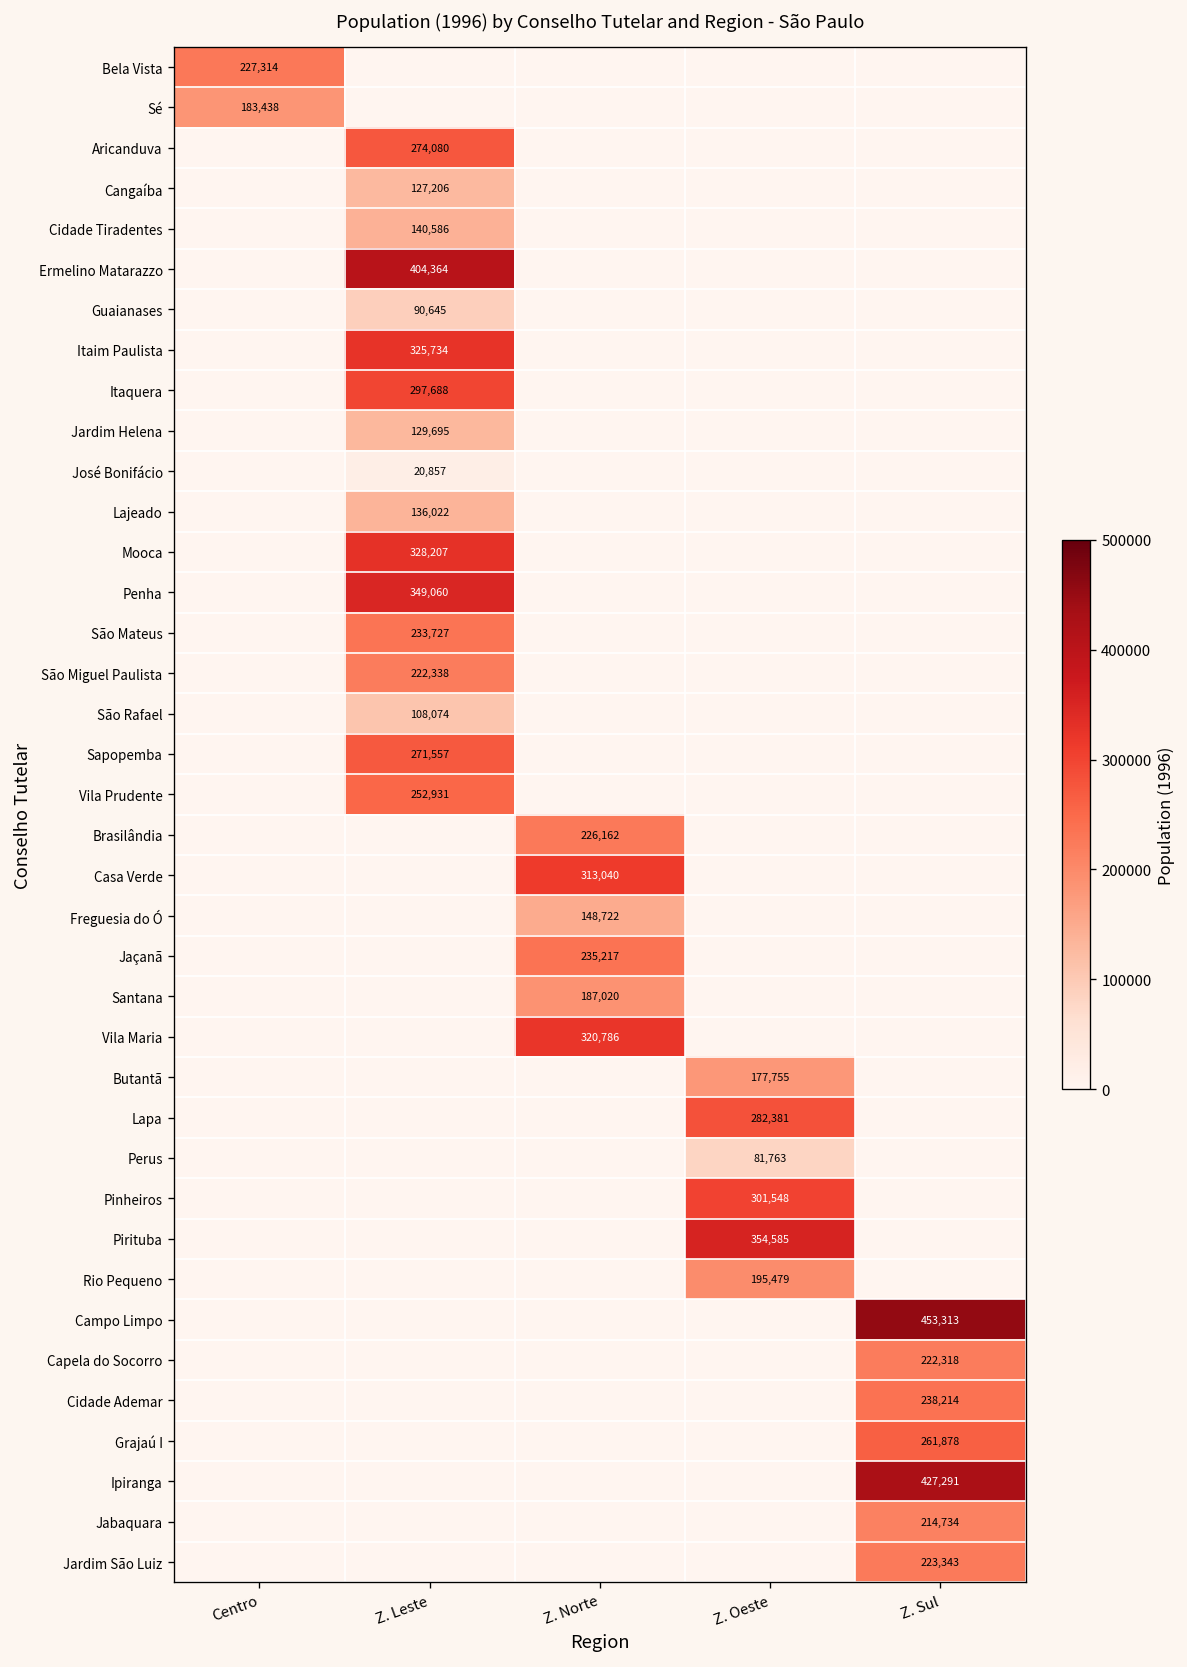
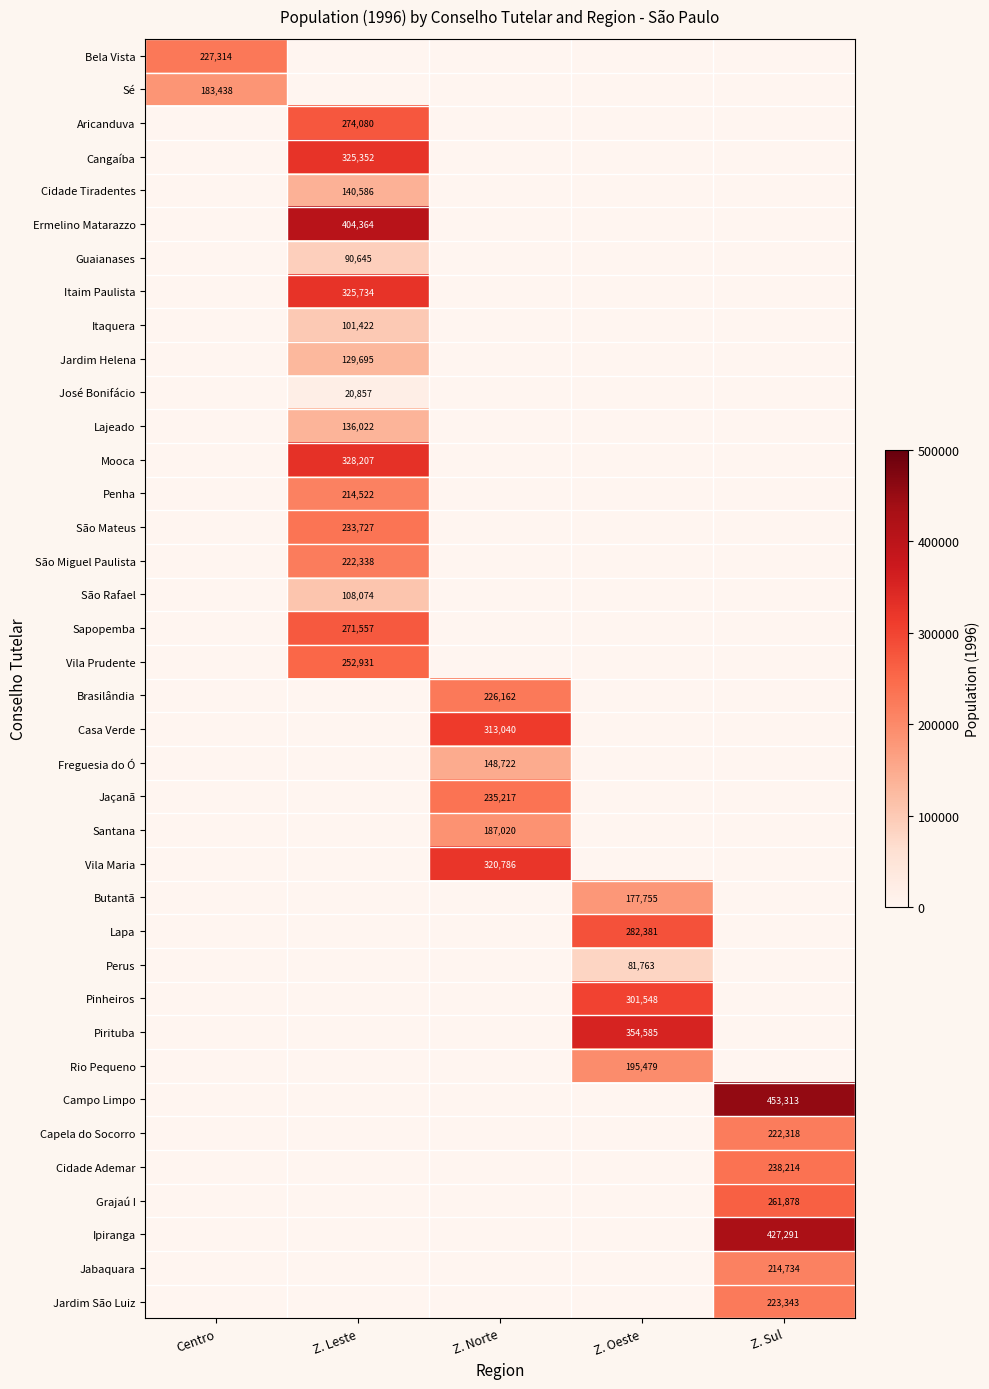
Cangaíba, Z. Leste: 127,206 -> 325,352
Itaquera, Z. Leste: 297,688 -> 101,422
Penha, Z. Leste: 349,060 -> 214,522
